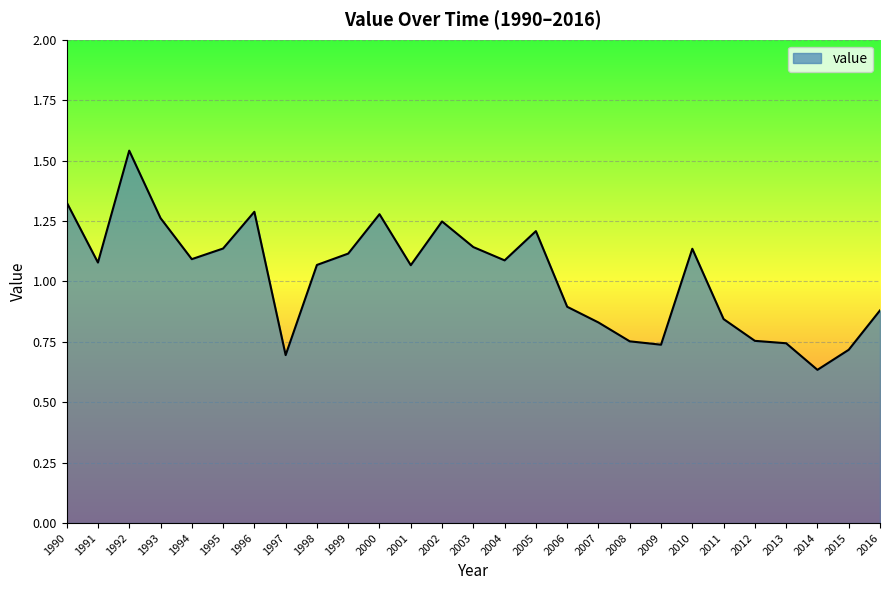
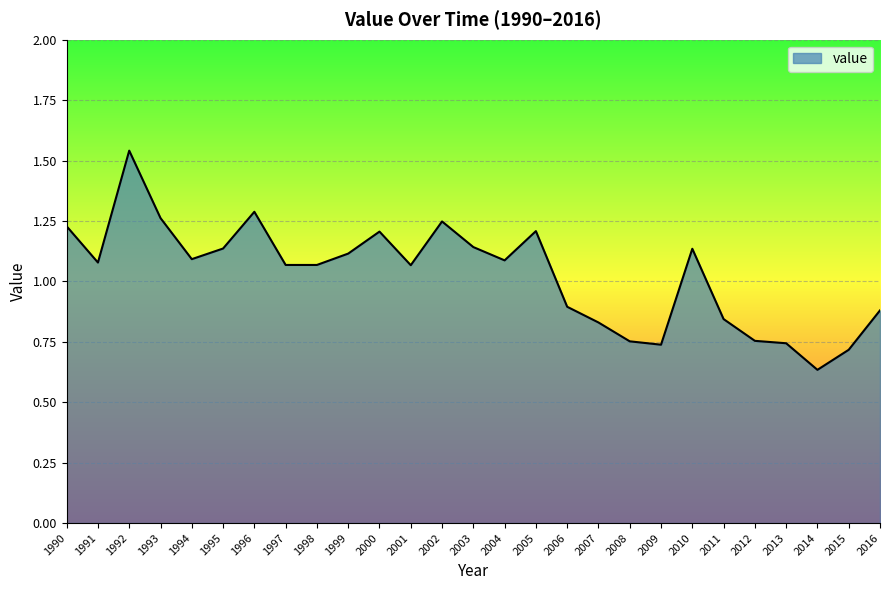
1990: 1.33 -> 1.23
1997: 0.70 -> 1.07
2000: 1.28 -> 1.21
